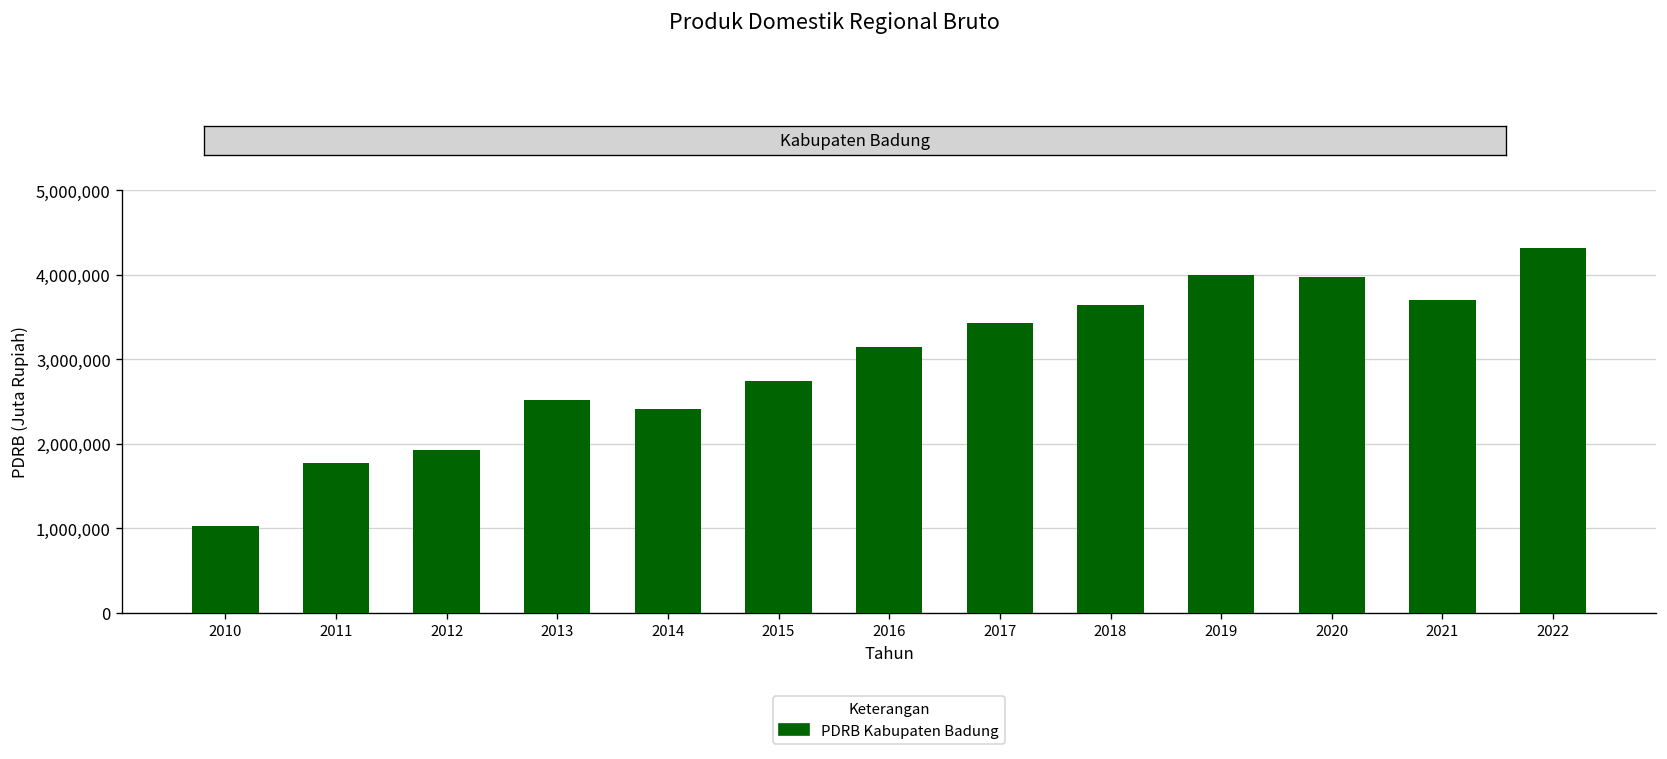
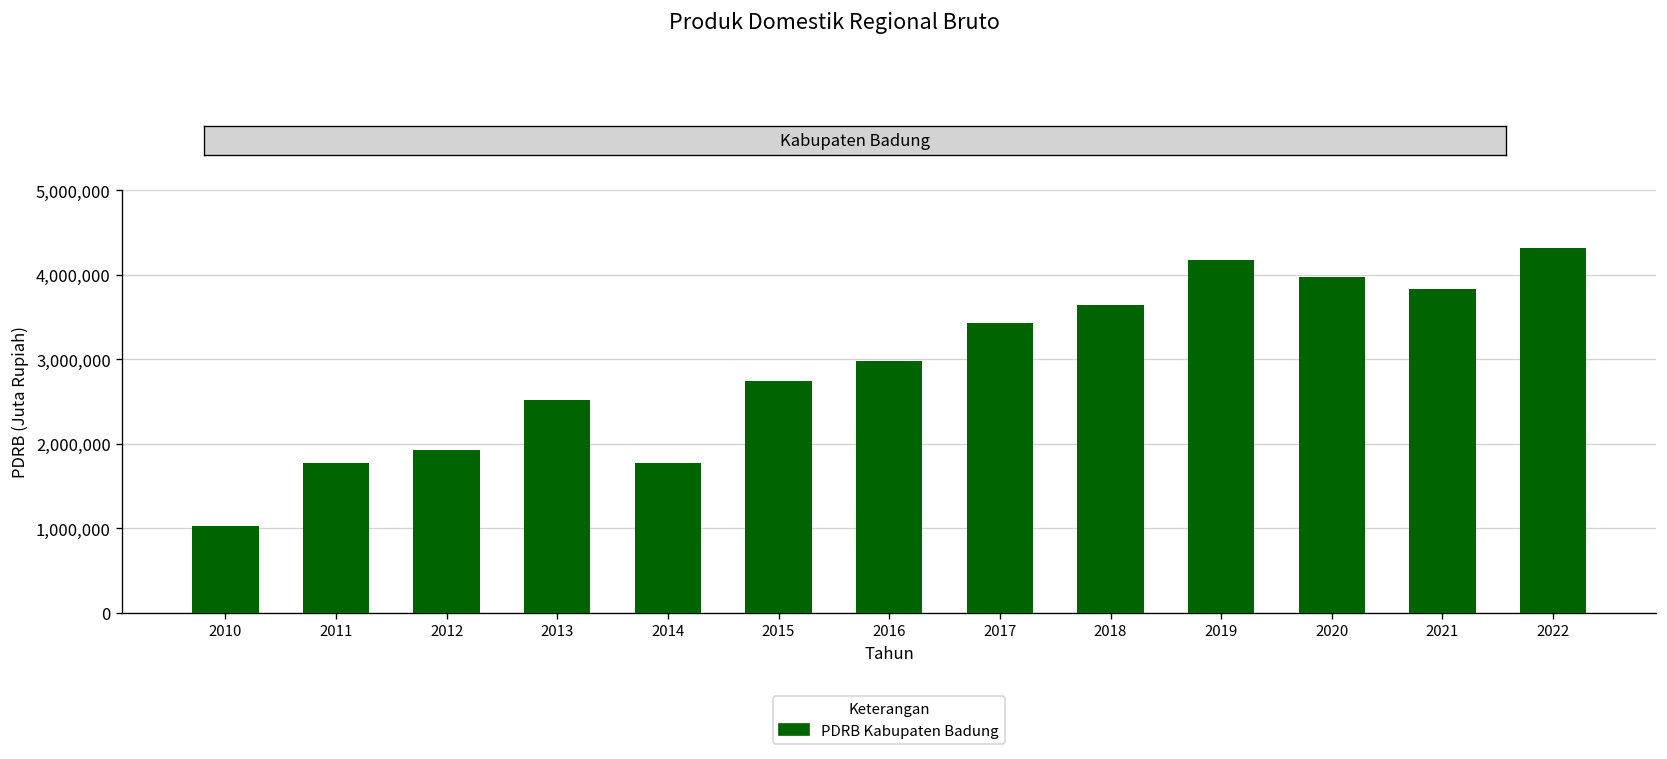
2014: 2,400,000 -> 1,800,000
2016: 3,100,000 -> 3,000,000
2019: 4,000,000 -> 4,200,000
2021: 3,700,000 -> 3,800,000
